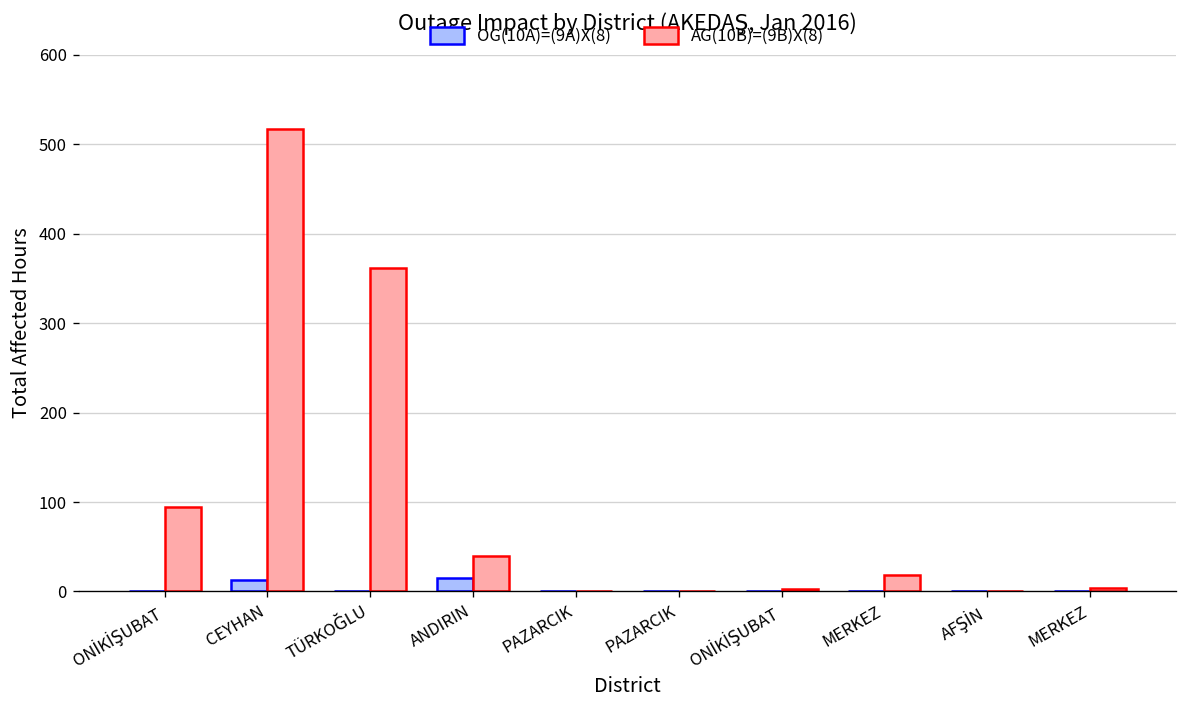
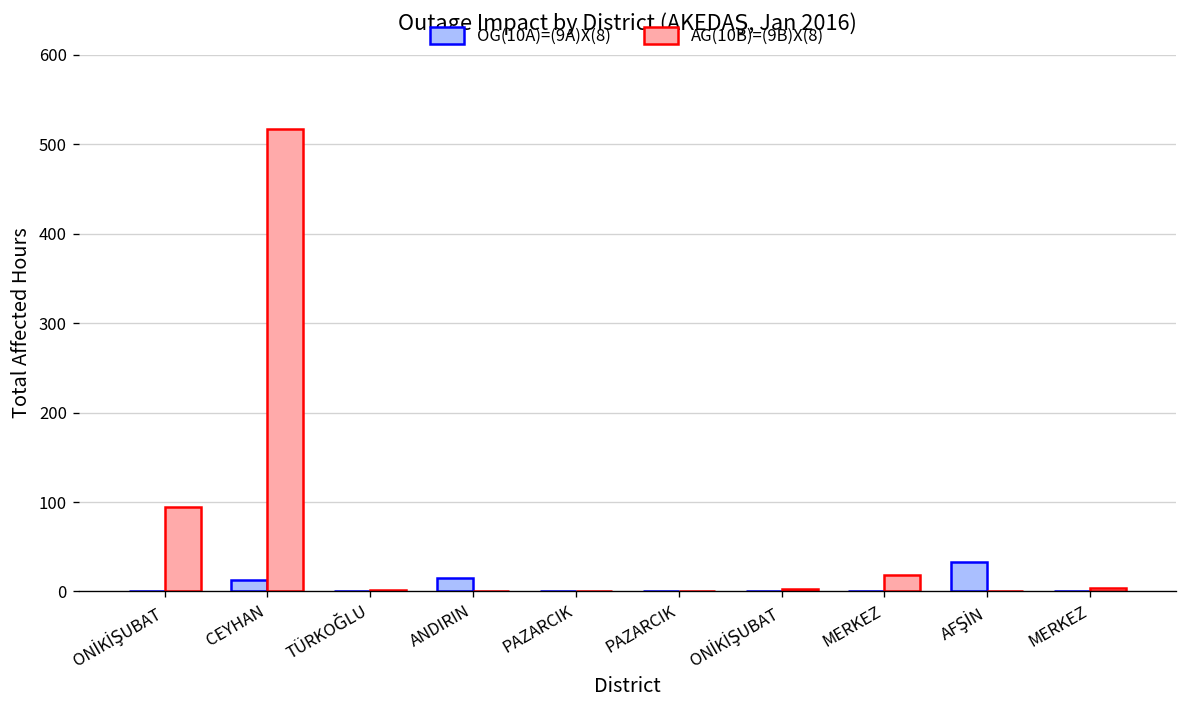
AG(10B)=(9B)X(8), TÜRKOĞLU: 360 -> 0
AG(10B)=(9B)X(8), ANDIRIN: 40 -> 0
OG(10A)=(9A)X(8), AFŞİN: 0 -> 30
